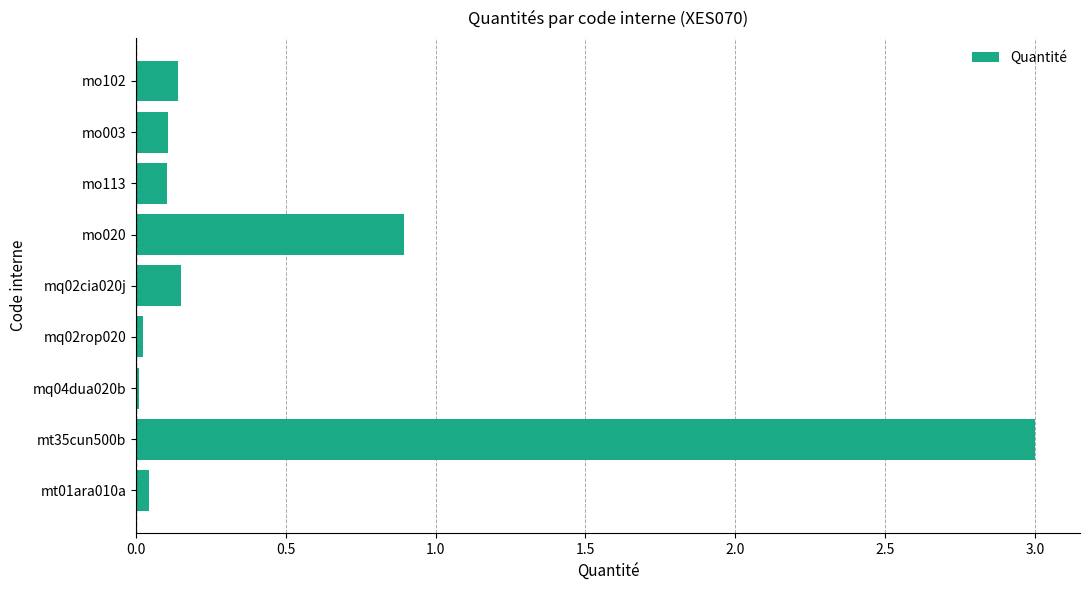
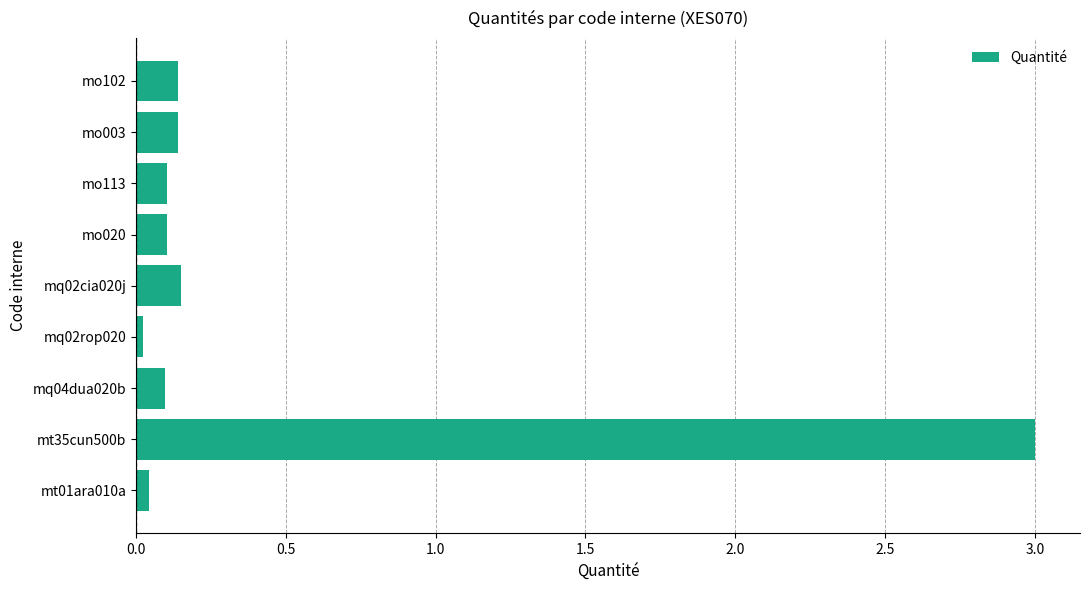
mo003: 0.11 -> 0.14
mo020: 0.89 -> 0.10
mq04dua020b: 0.01 -> 0.10
